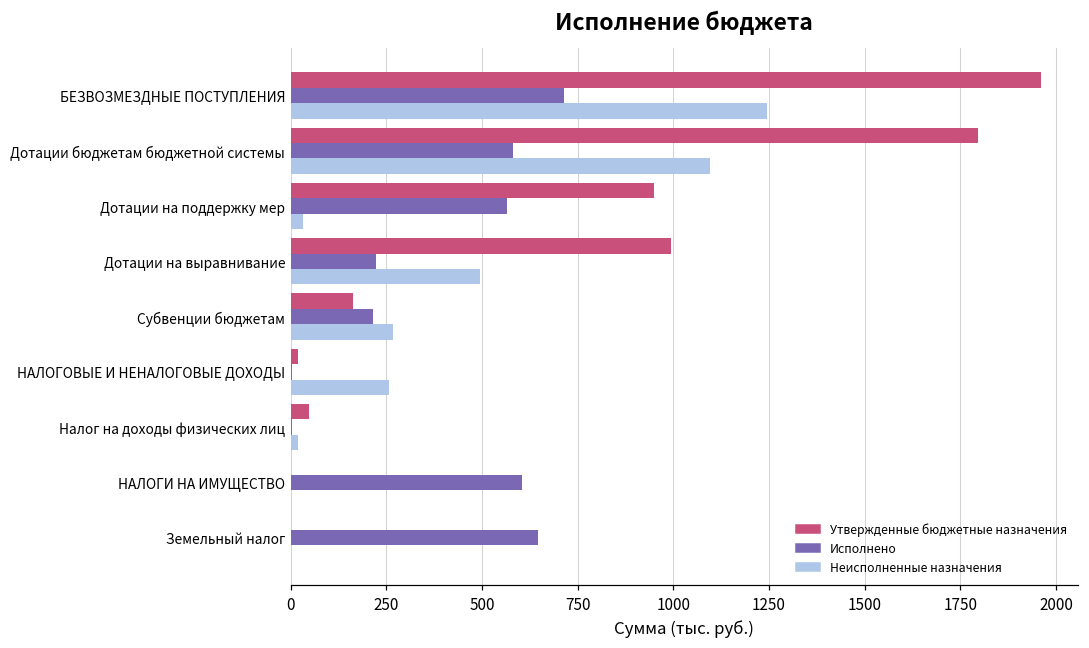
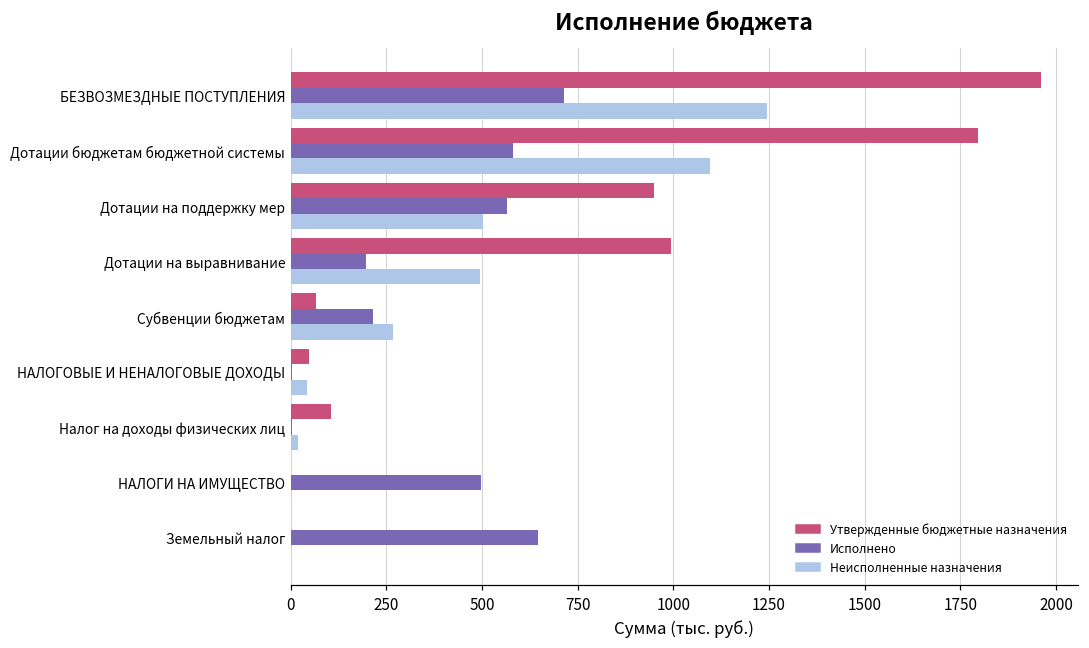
Неисполненные назначения, Дотации на поддержку мер: 30 -> 500
Исполнено, Дотации на выравнивание: 220 -> 200
Утвержденные бюджетные назначения, Субвенции бюджетам: 160 -> 70
Утвержденные бюджетные назначения, НАЛОГОВЫЕ И НЕНАЛОГОВЫЕ ДОХОДЫ: 20 -> 50
Неисполненные назначения, НАЛОГОВЫЕ И НЕНАЛОГОВЫЕ ДОХОДЫ: 260 -> 40
Утвержденные бюджетные назначения, Налог на доходы физических лиц: 50 -> 110
Исполнено, НАЛОГИ НА ИМУЩЕСТВО: 610 -> 500
